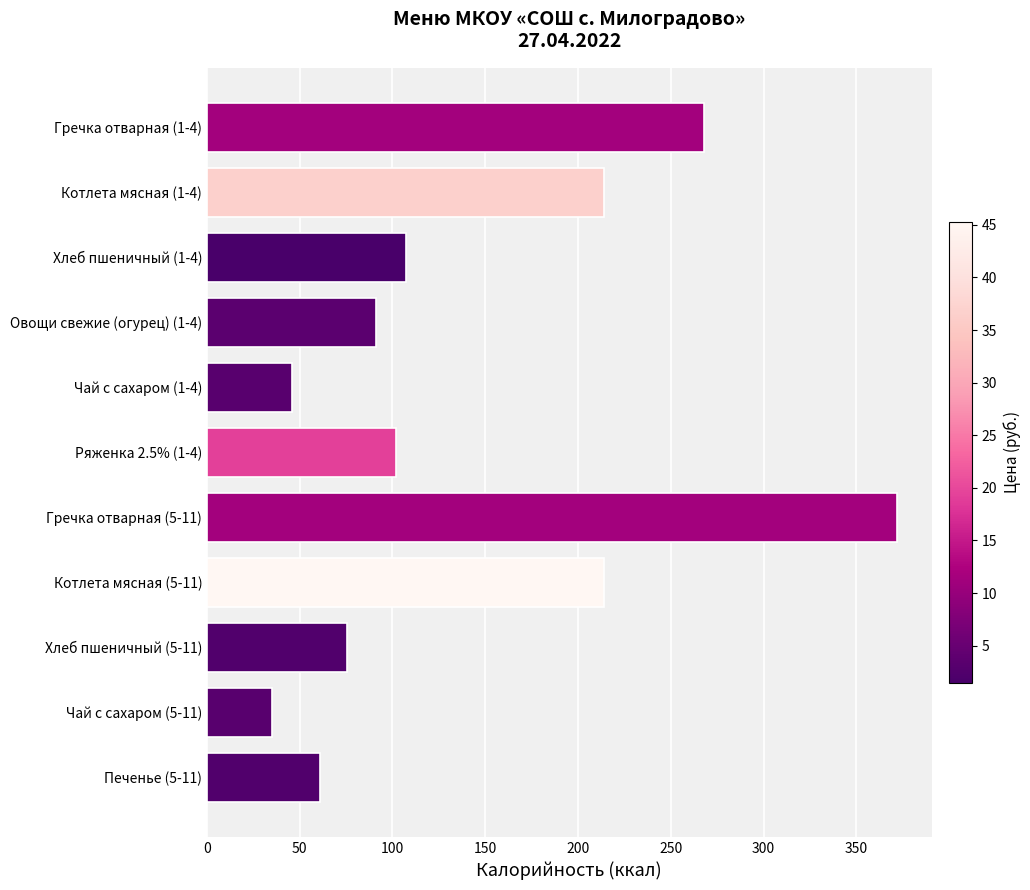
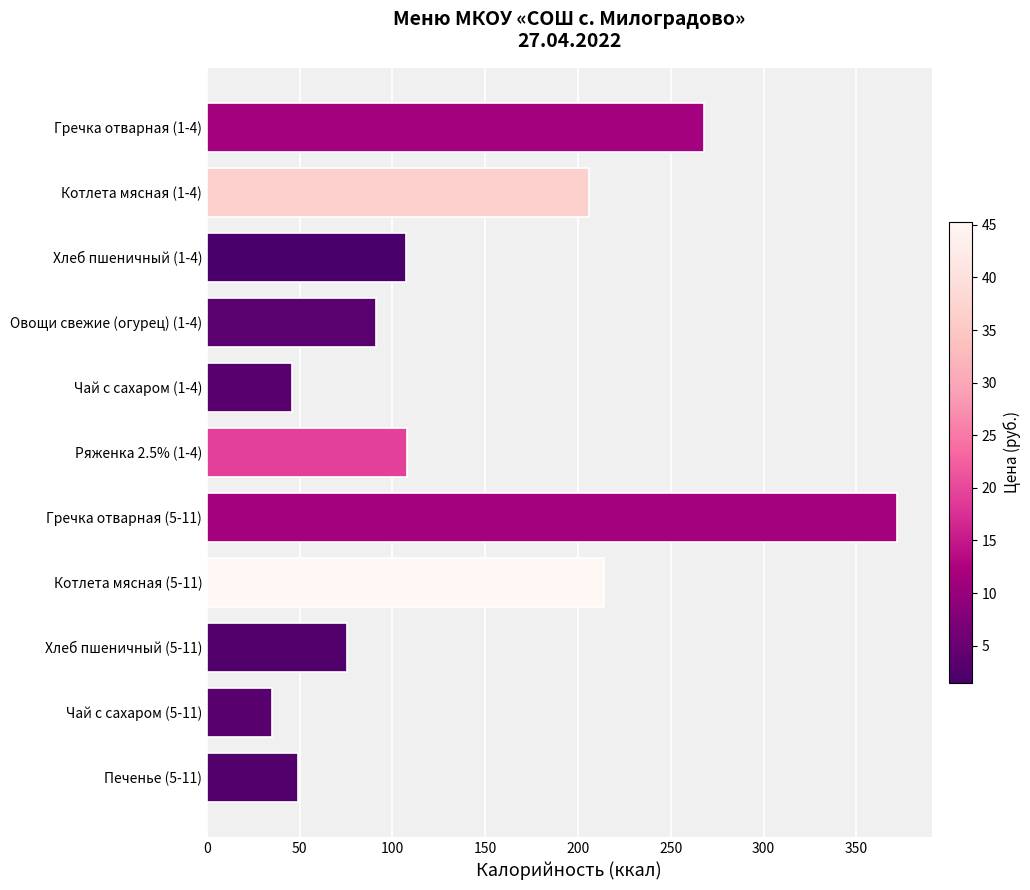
Котлета мясная (1-4): 214 -> 206
Ряженка 2.5% (1-4): 102 -> 108
Печенье (5-11): 61 -> 49
